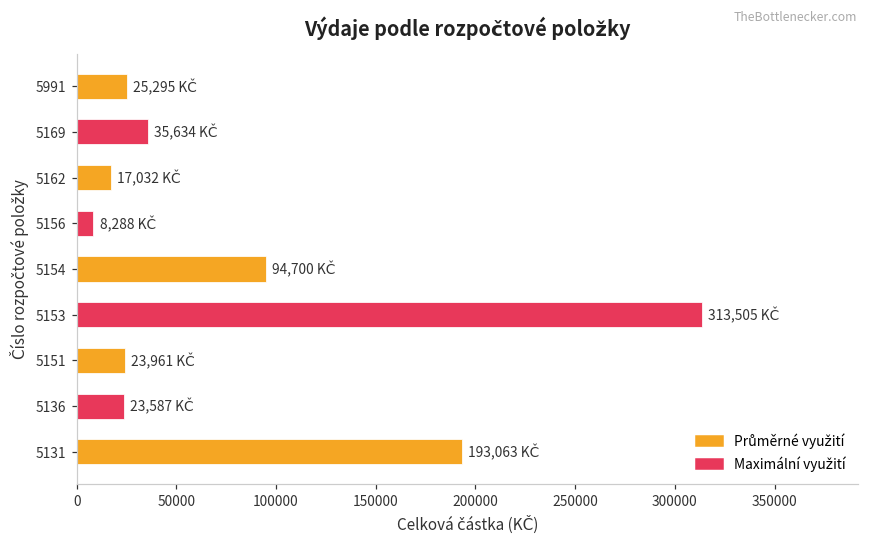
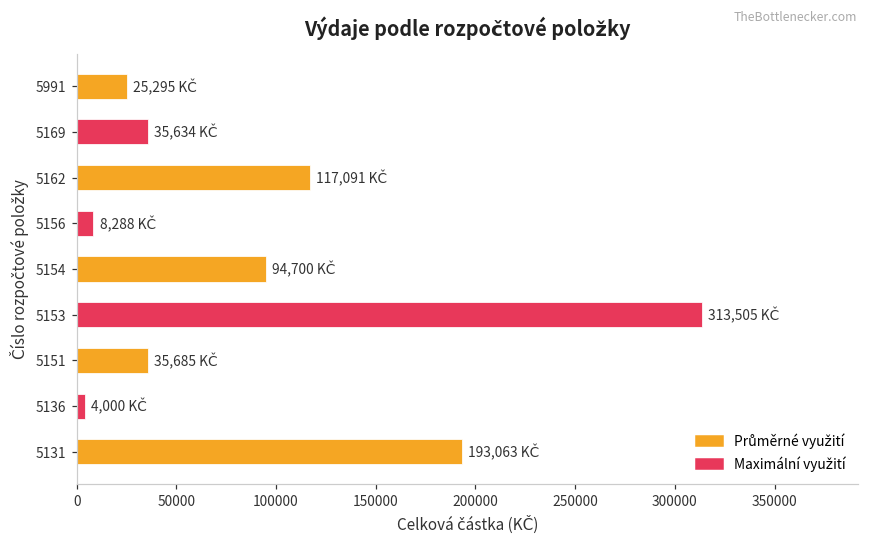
5162: 17,032 -> 117,091
5151: 23,961 -> 35,685
5136: 23,587 -> 4,000
